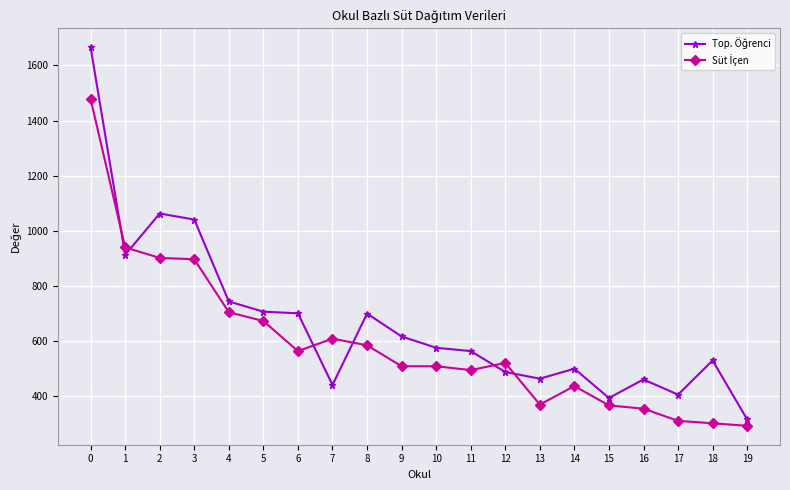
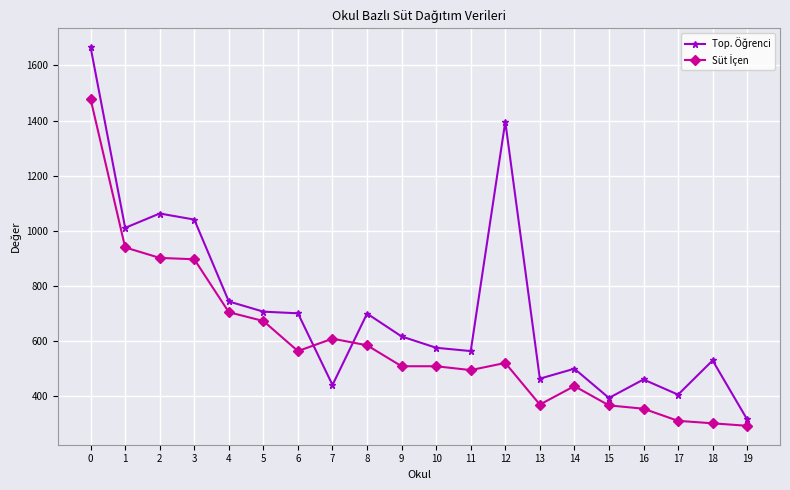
Top. Öğrenci, 1: 910 -> 1010
Top. Öğrenci, 12: 490 -> 1400
